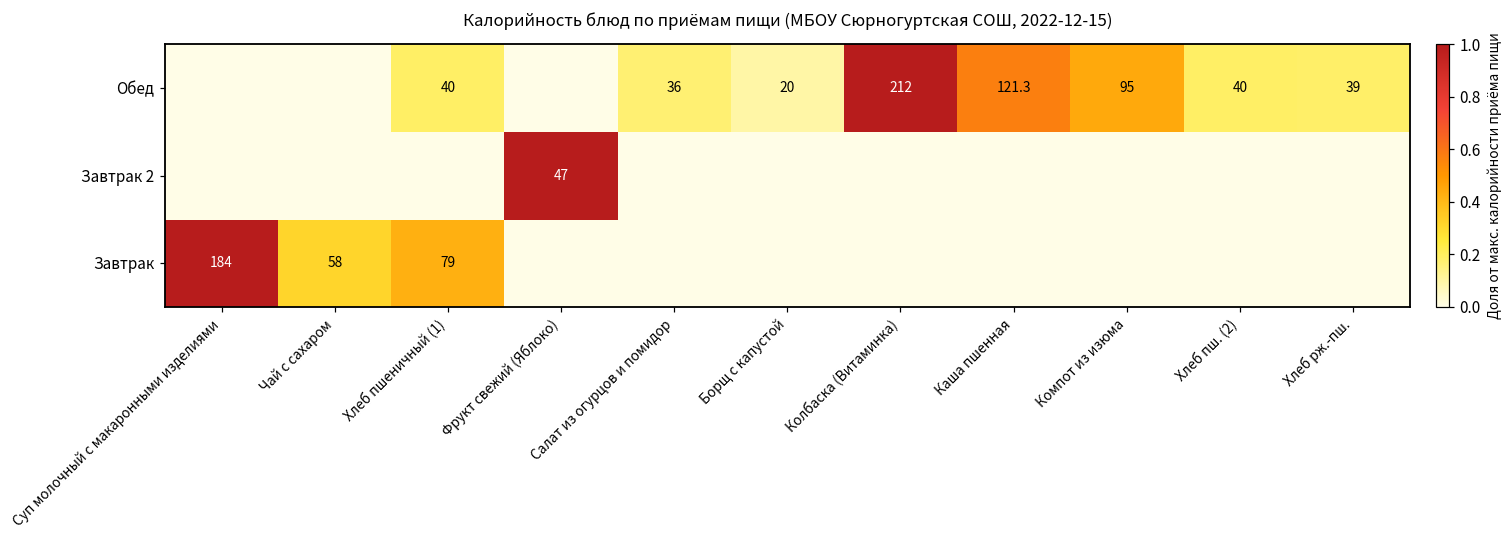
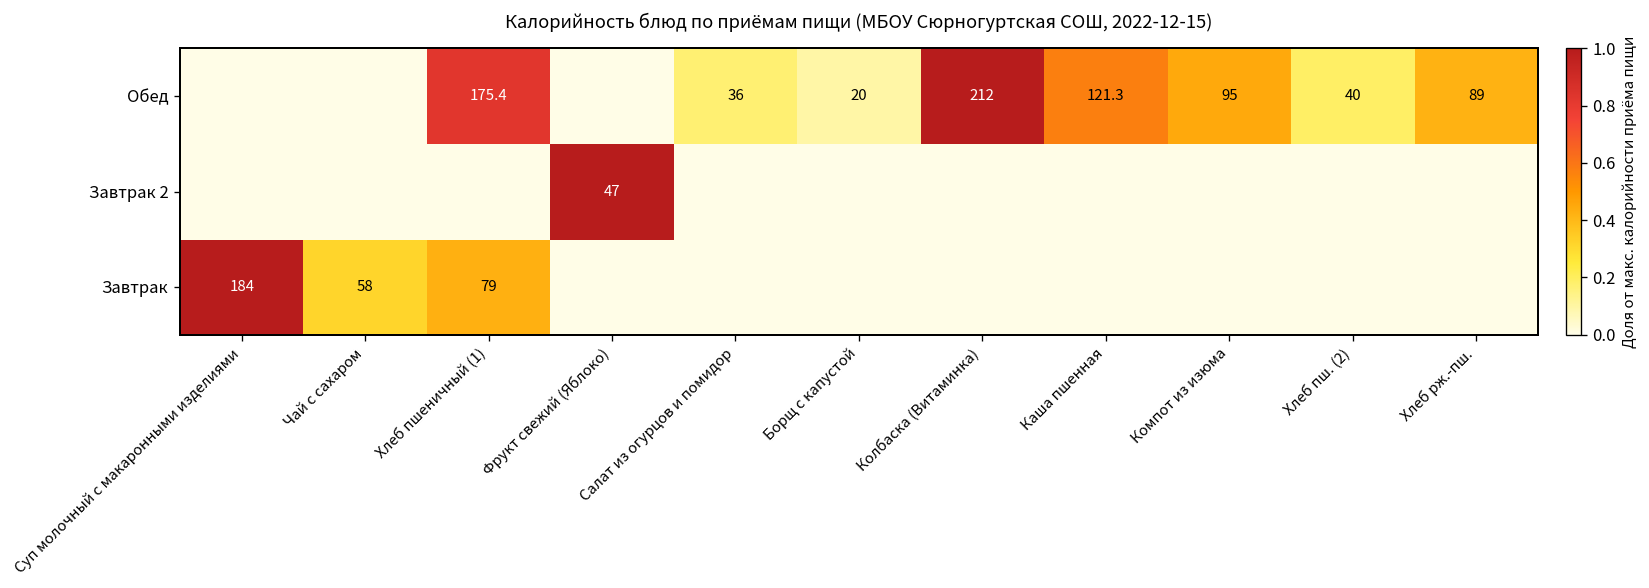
Обед, Хлеб пшеничный (1): 40 -> 175.4
Обед, Хлеб рж.-пш.: 39 -> 89
